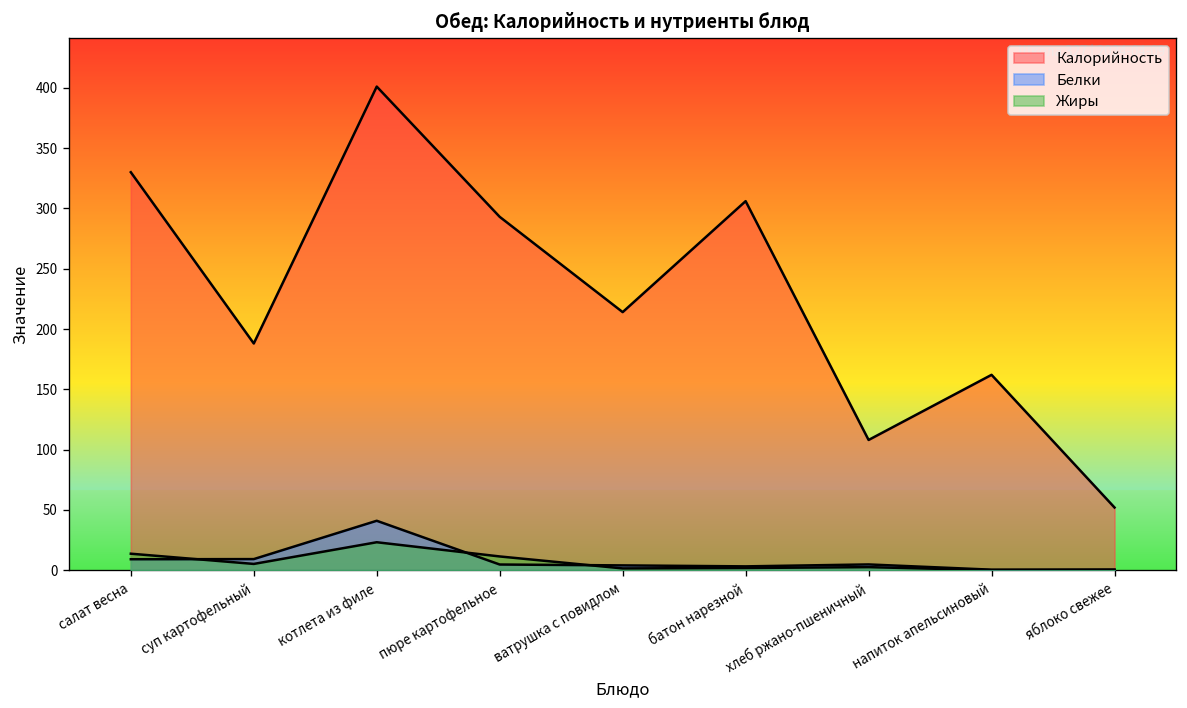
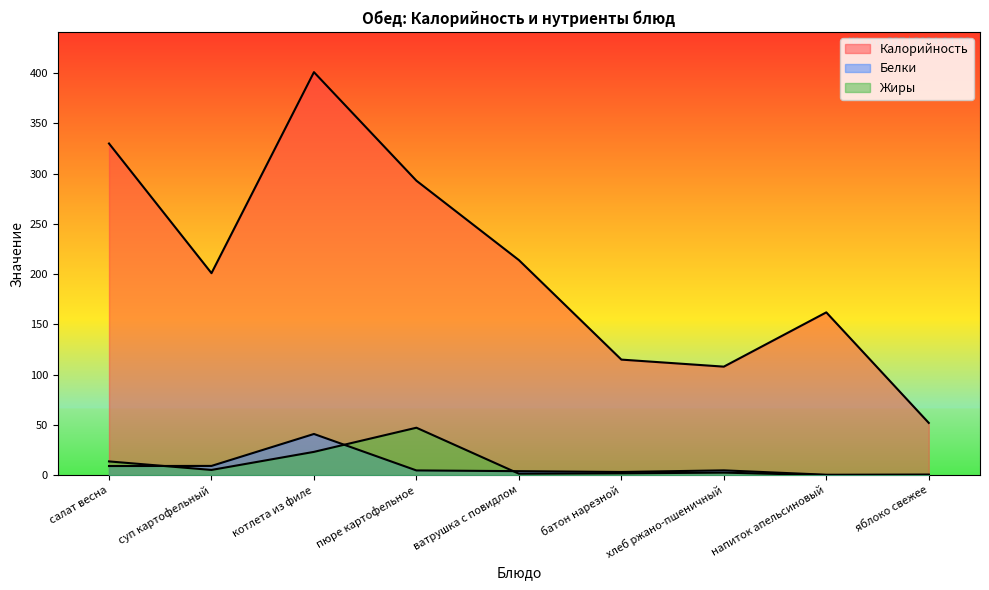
Калорийность, суп картофельный: 188 -> 201
Жиры, пюре картофельное: 11 -> 47
Калорийность, батон нарезной: 306 -> 115
